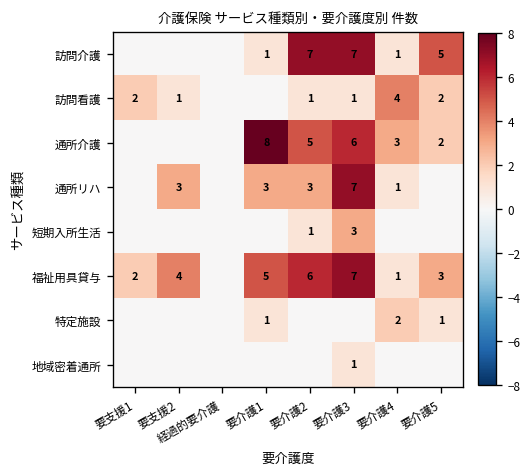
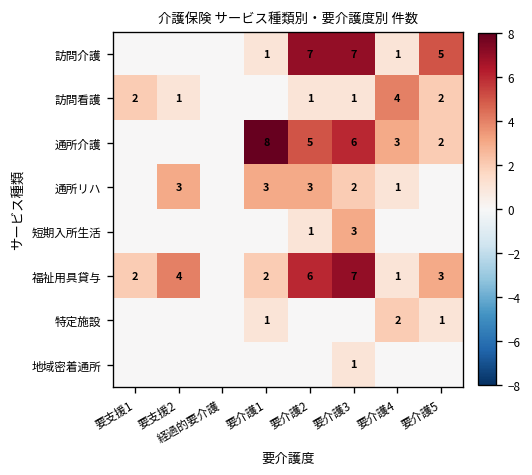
通所リハ, 要介護3: 7 -> 2
福祉用具貸与, 要介護1: 5 -> 2
